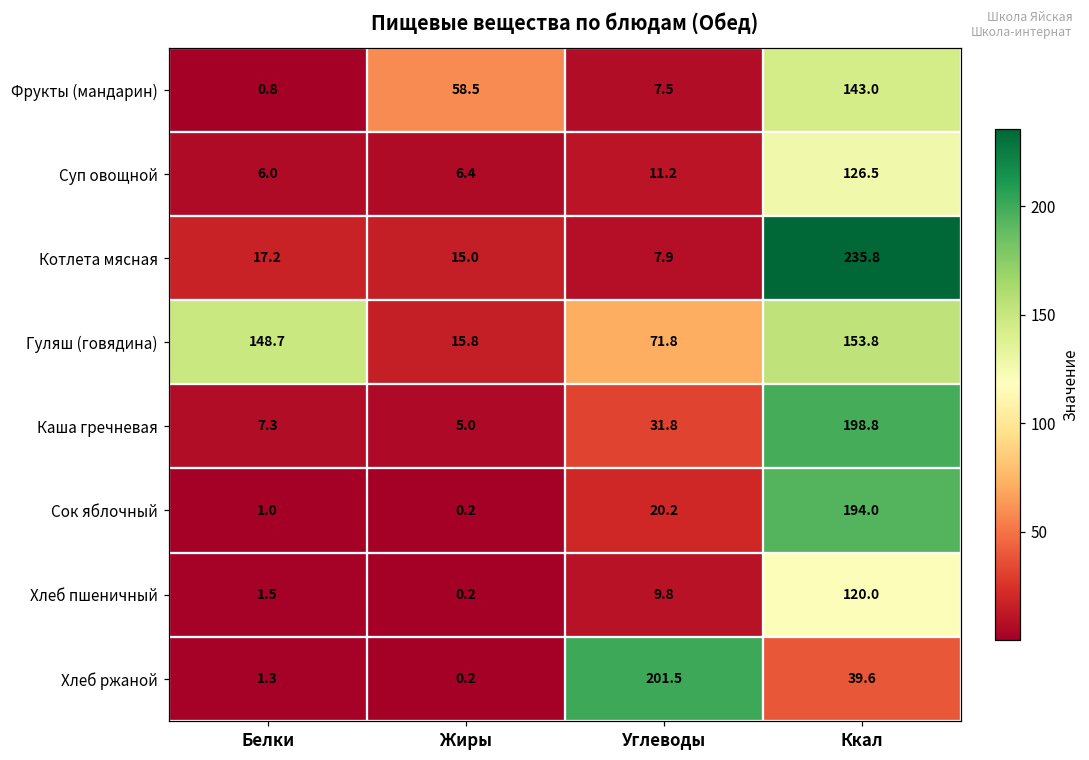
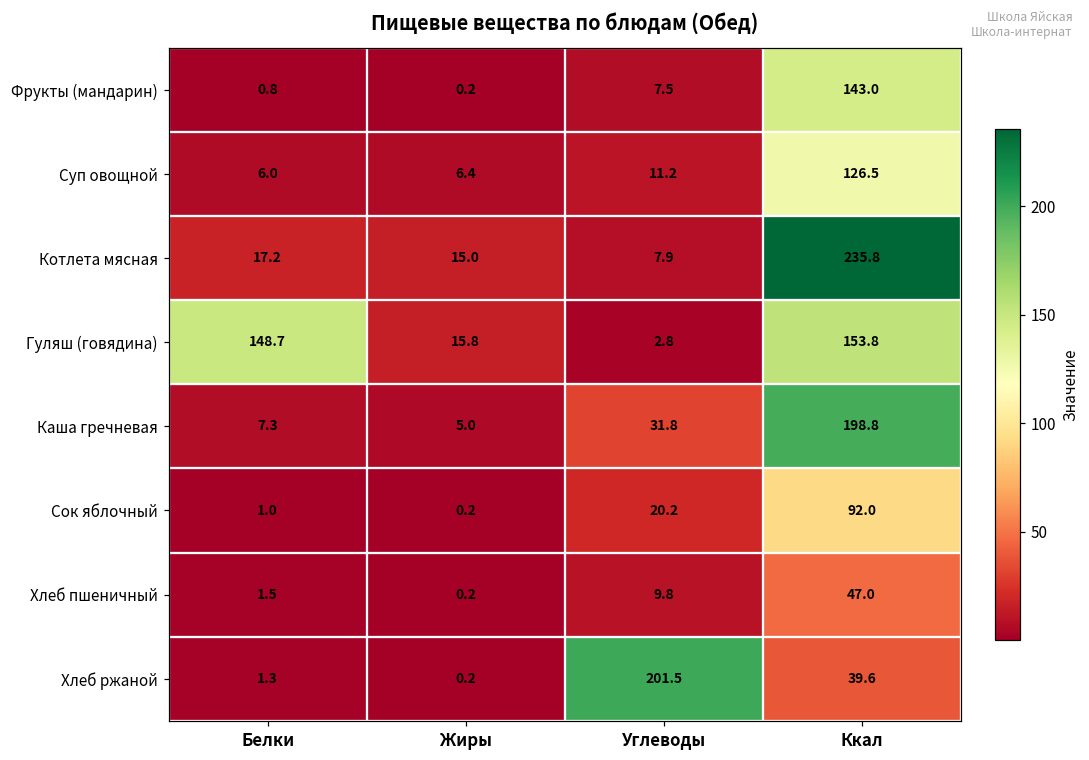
Фрукты (мандарин), Жиры: 58.5 -> 0.2
Гуляш (говядина), Углеводы: 71.8 -> 2.8
Сок яблочный, Ккал: 194.0 -> 92.0
Хлеб пшеничный, Ккал: 120.0 -> 47.0
